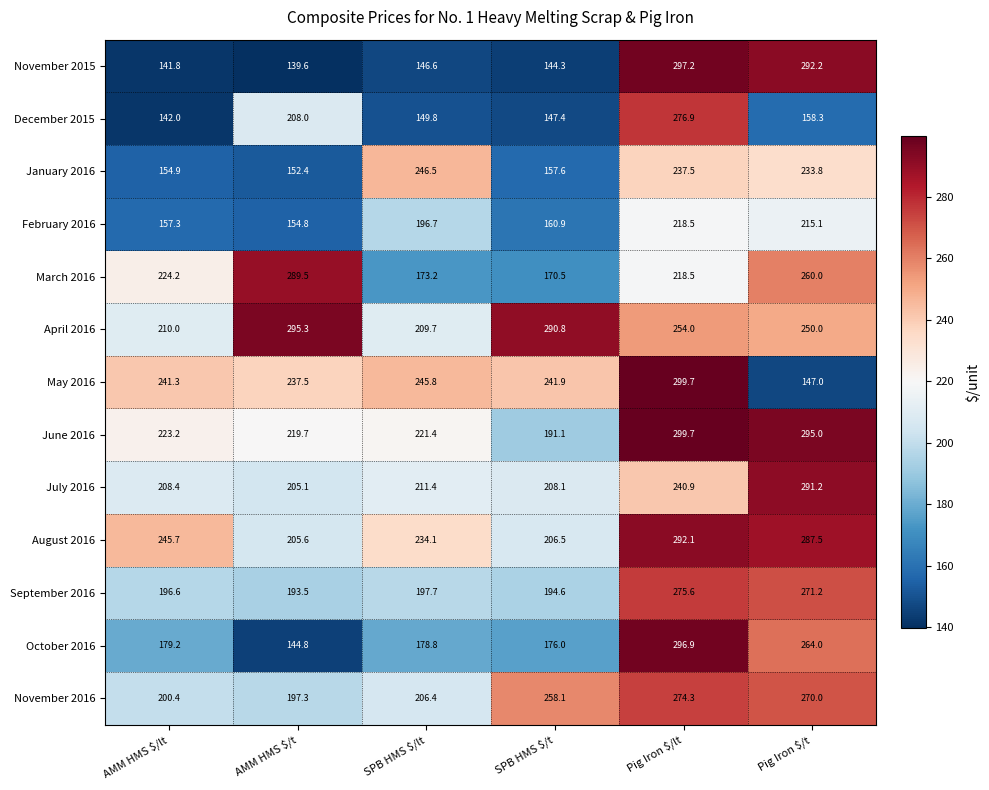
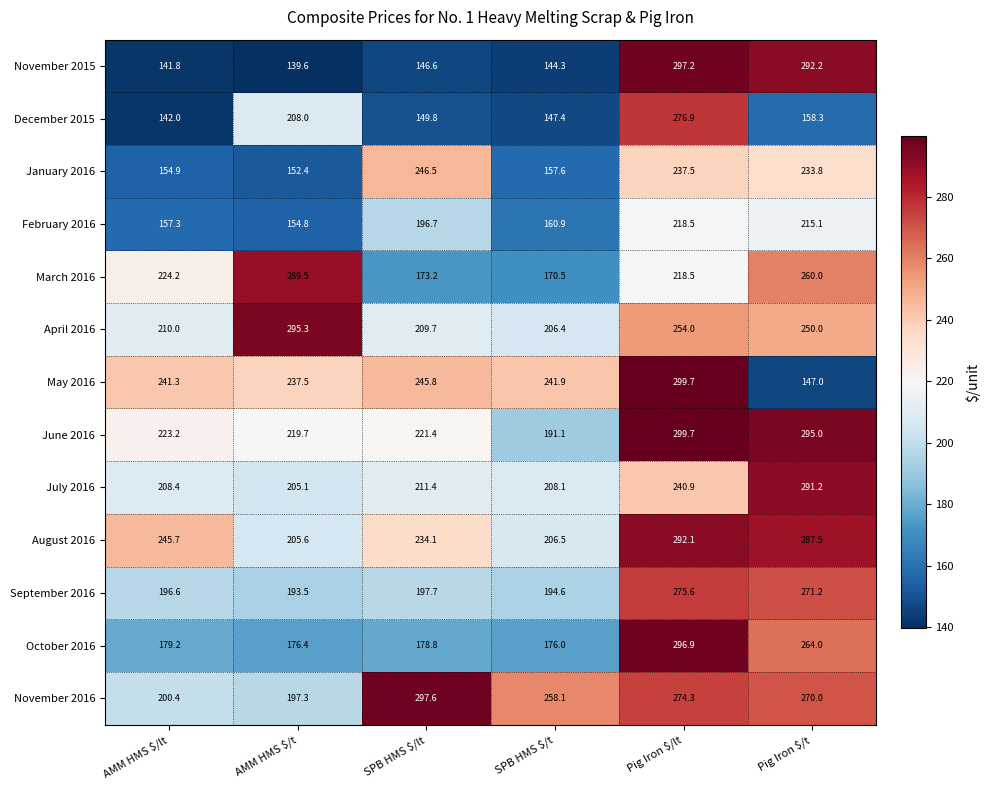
April 2016, SPB HMS $/t: 290.8 -> 206.4
October 2016, AMM HMS $/t: 144.8 -> 176.4
November 2016, SPB HMS $/lt: 206.4 -> 297.6
